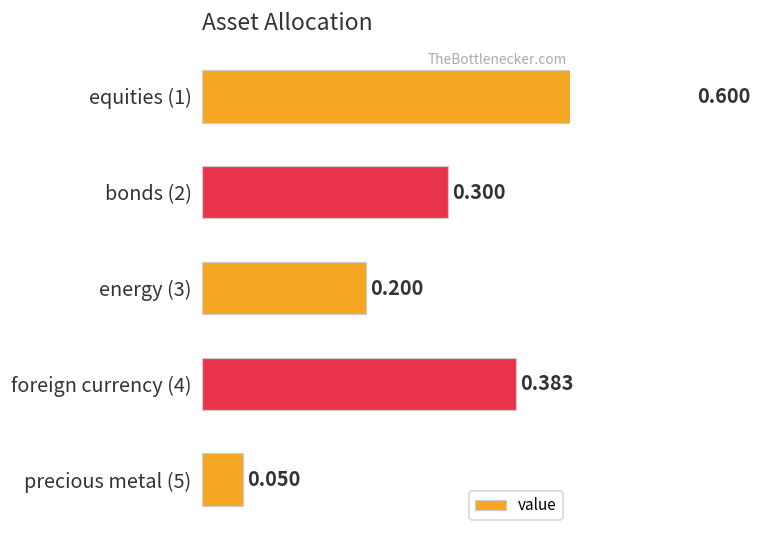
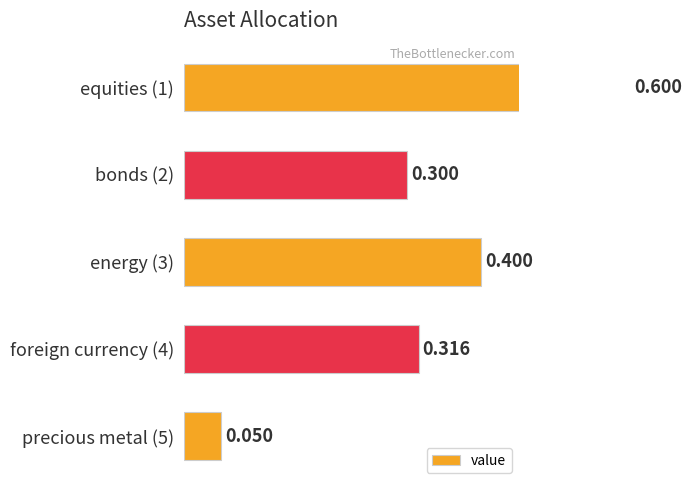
energy (3): 0.200 -> 0.400
foreign currency (4): 0.383 -> 0.316
